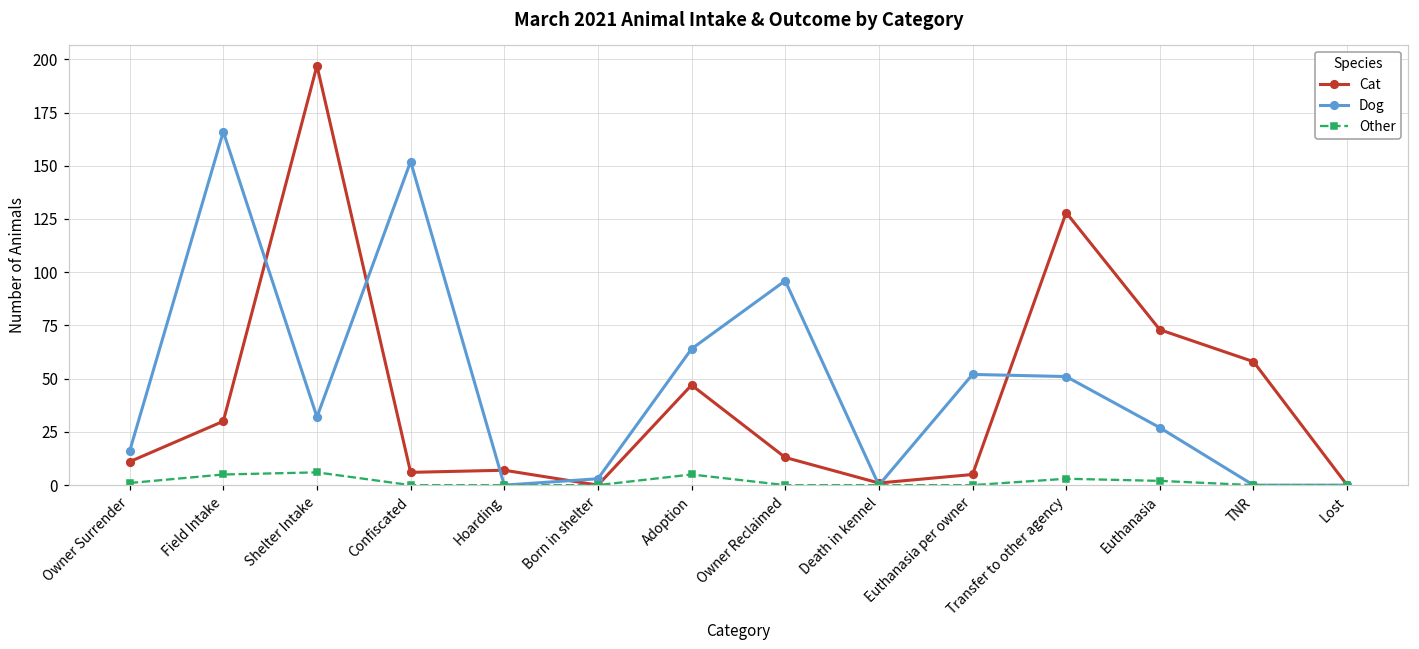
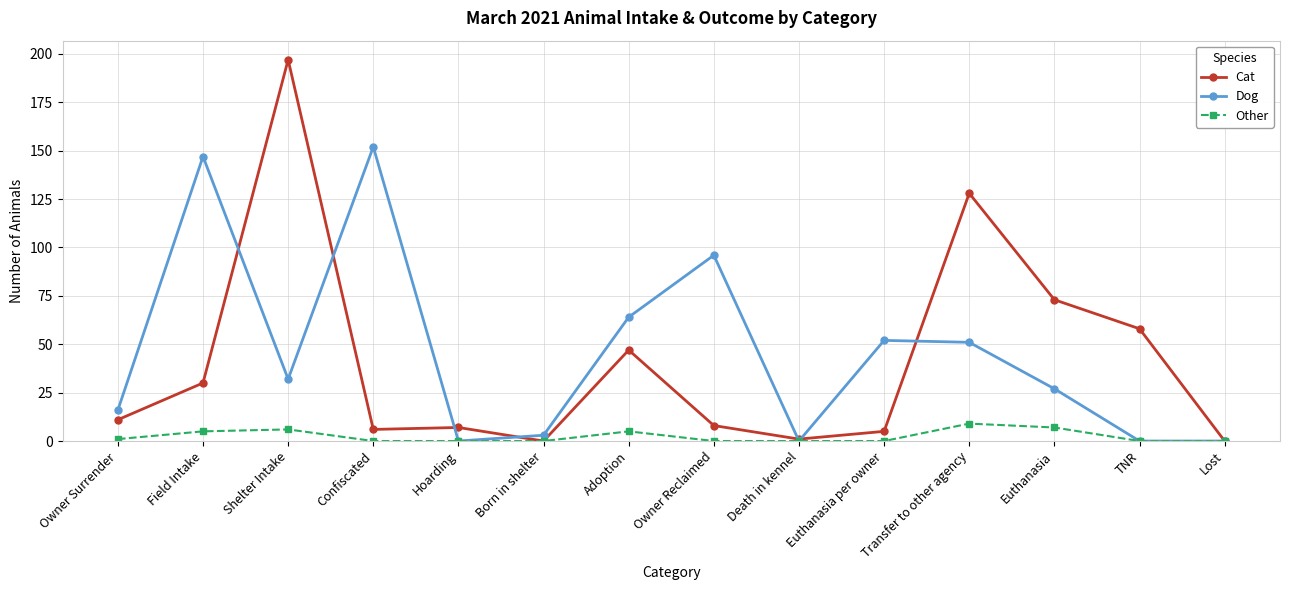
Dog, Field Intake: 166 -> 147
Cat, Owner Reclaimed: 13 -> 8
Other, Transfer to other agency: 3 -> 9
Other, Euthanasia: 2 -> 7
